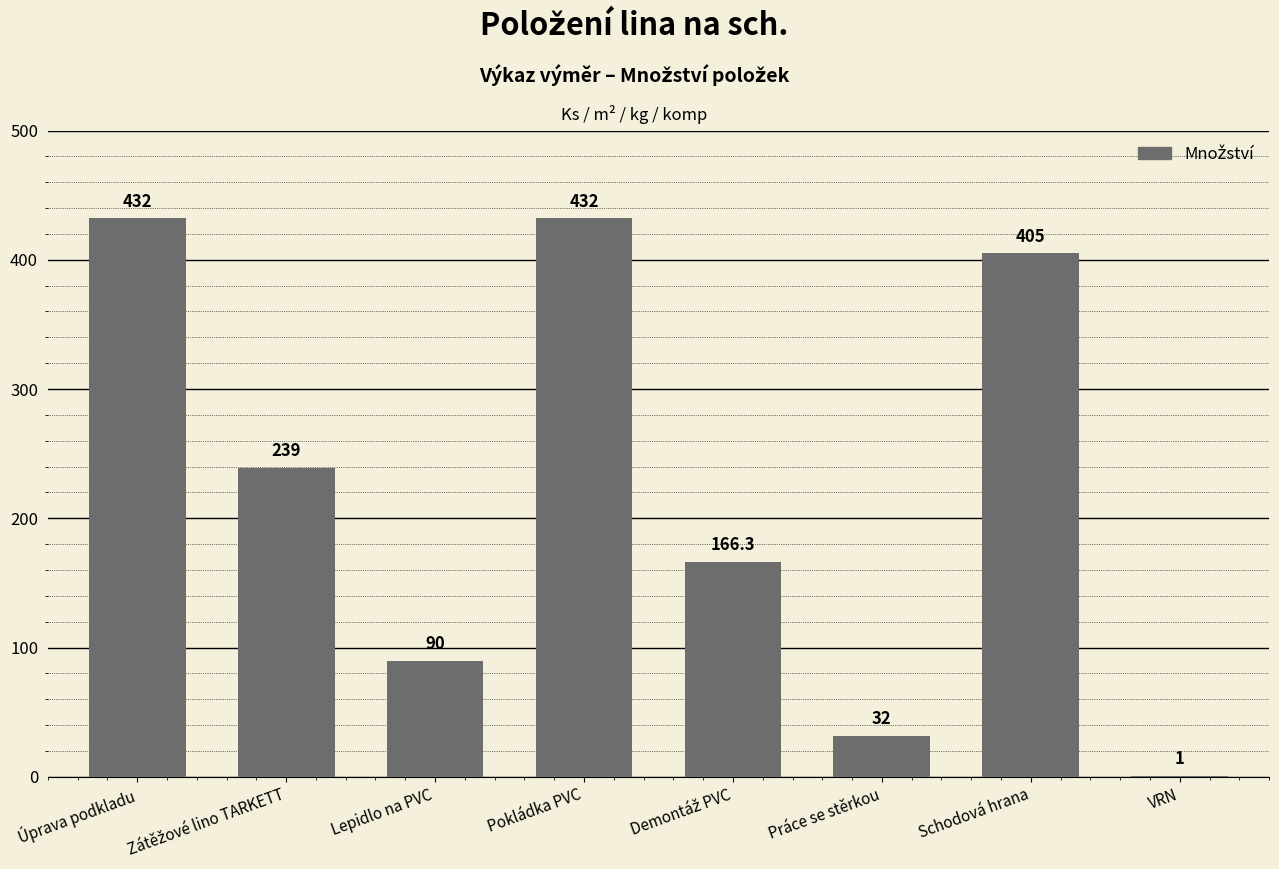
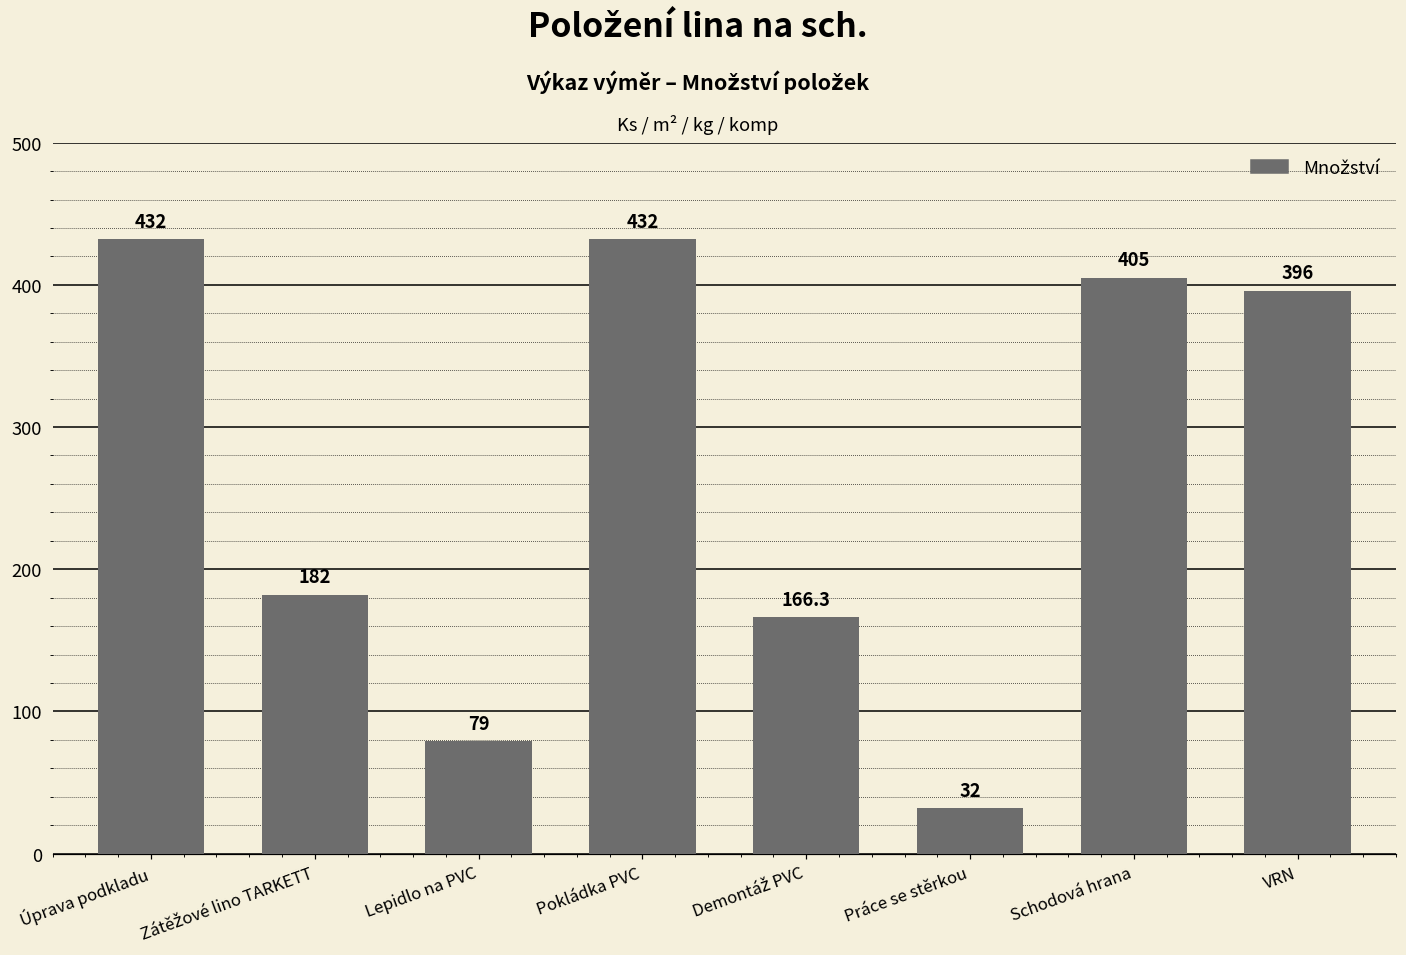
Zátěžové lino TARKETT: 239 -> 182
Lepidlo na PVC: 90 -> 79
VRN: 1 -> 396
